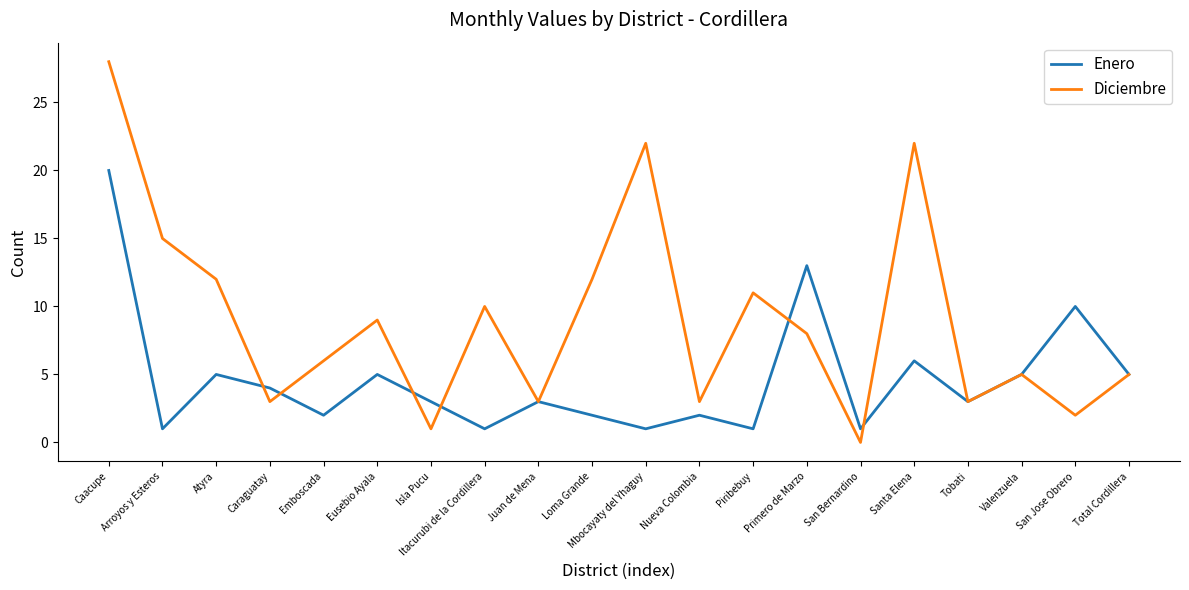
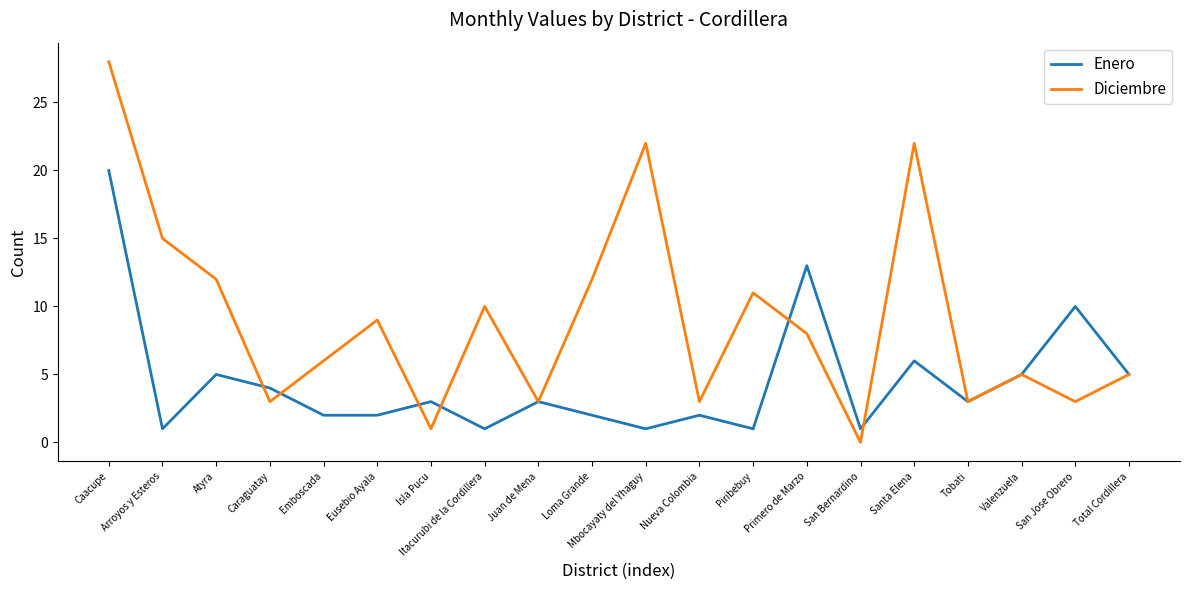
Enero, Eusebio Ayala: 5 -> 2
Diciembre, San Jose Obrero: 2 -> 3
